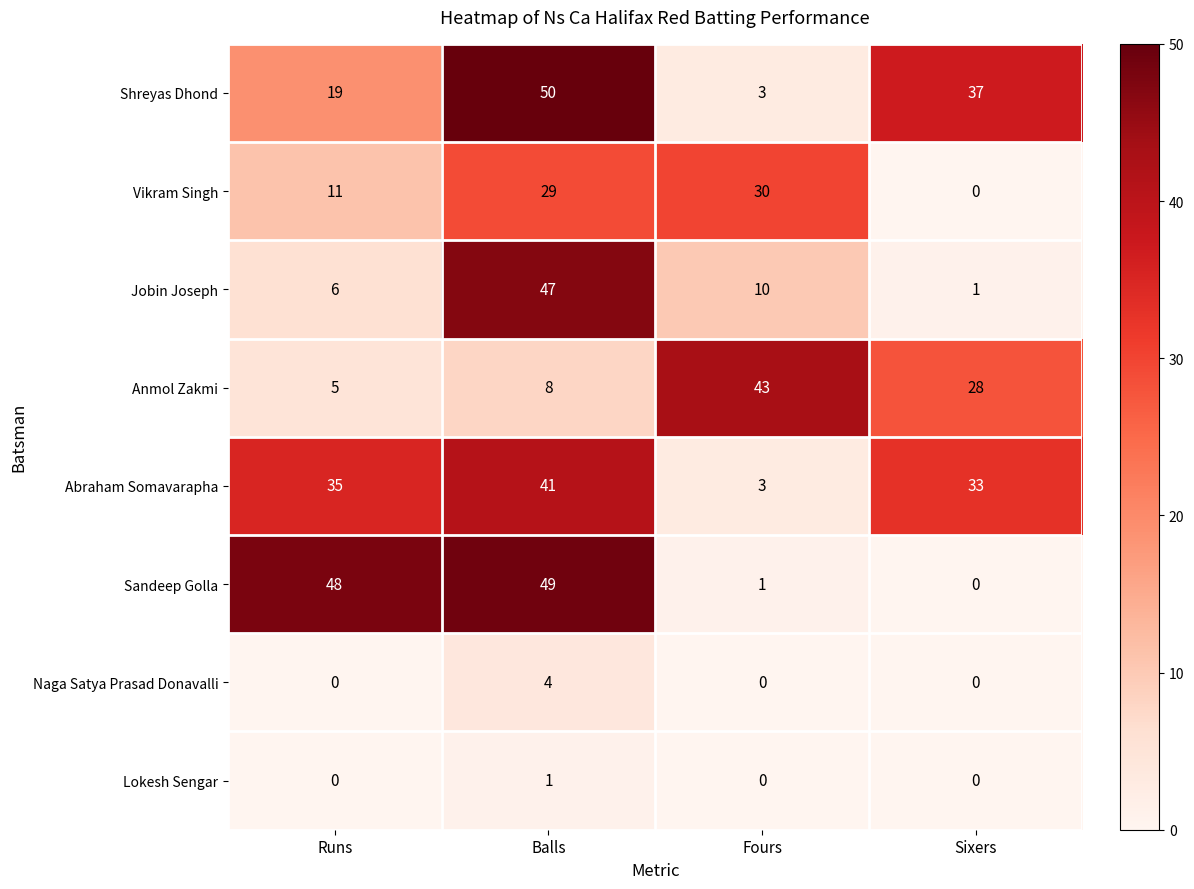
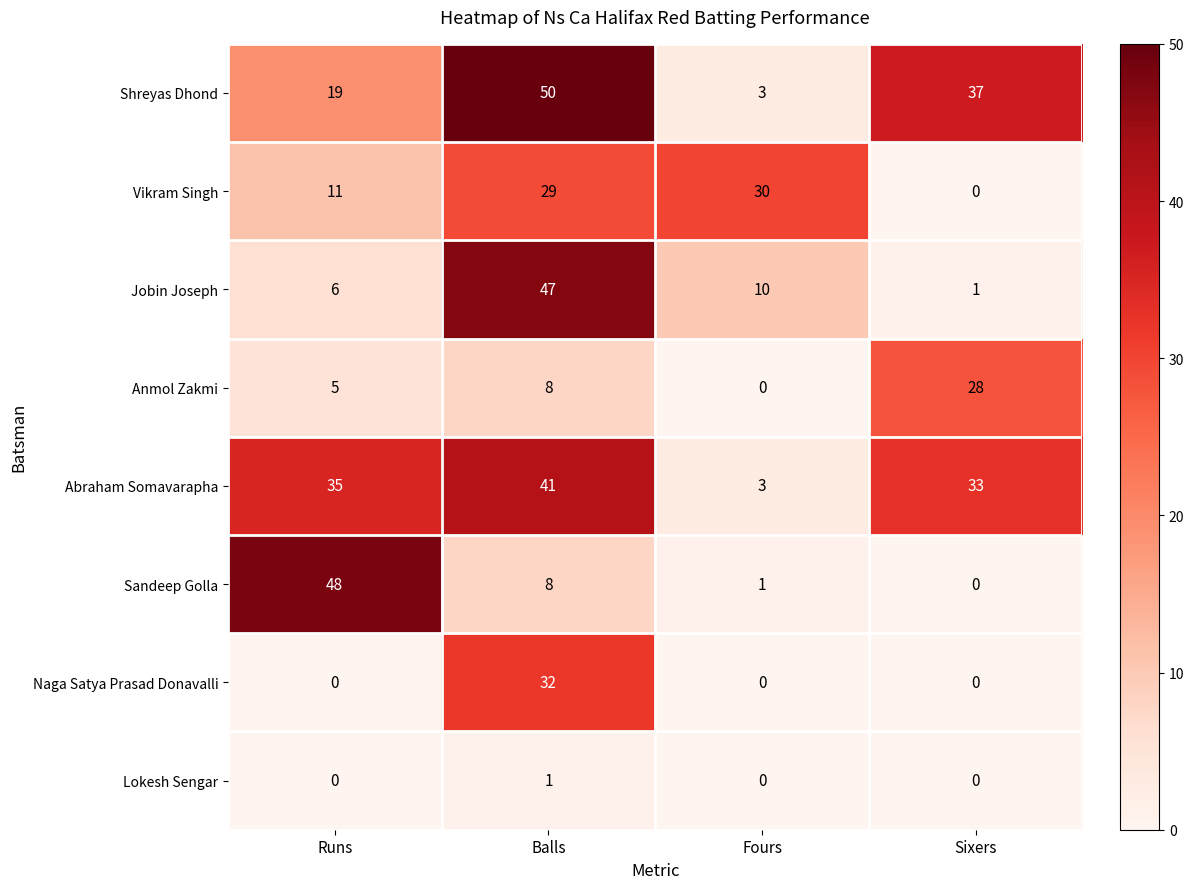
Anmol Zakmi, Fours: 43 -> 0
Sandeep Golla, Balls: 49 -> 8
Naga Satya Prasad Donavalli, Balls: 4 -> 32
